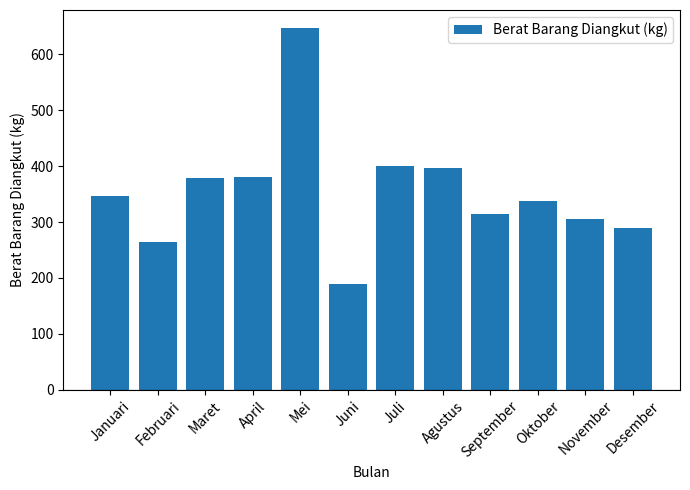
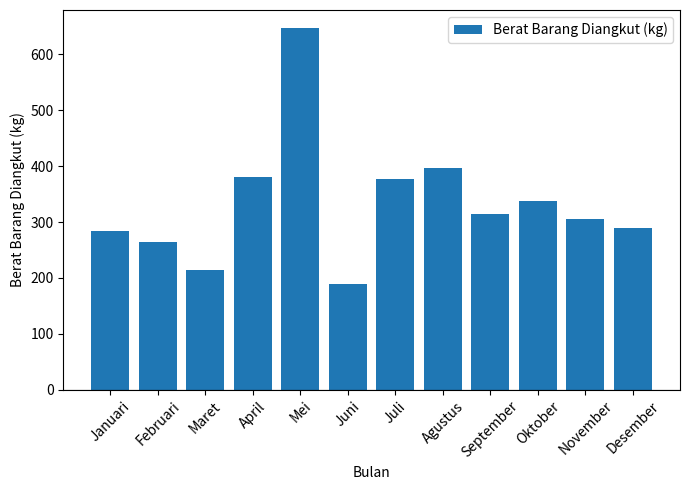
Januari: 350 -> 280
Maret: 380 -> 210
Juli: 400 -> 380
